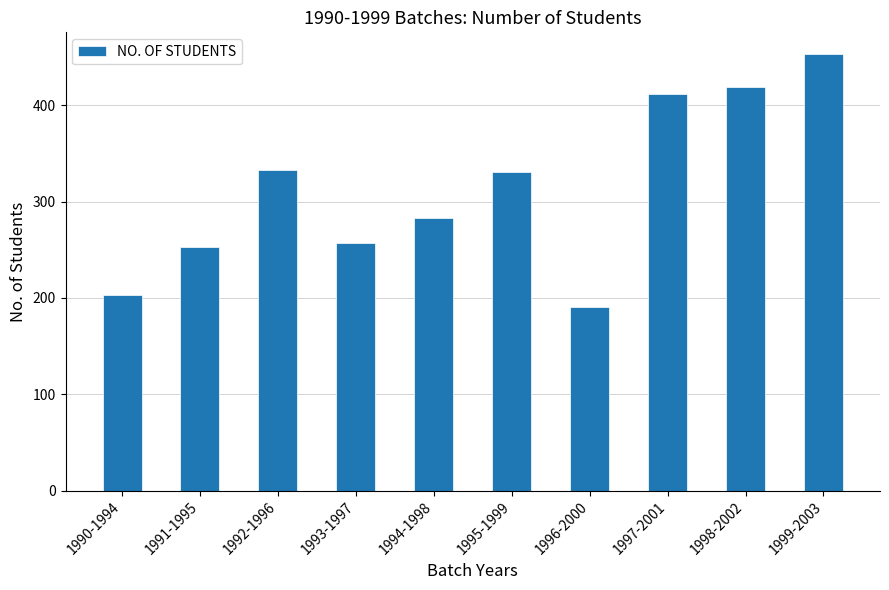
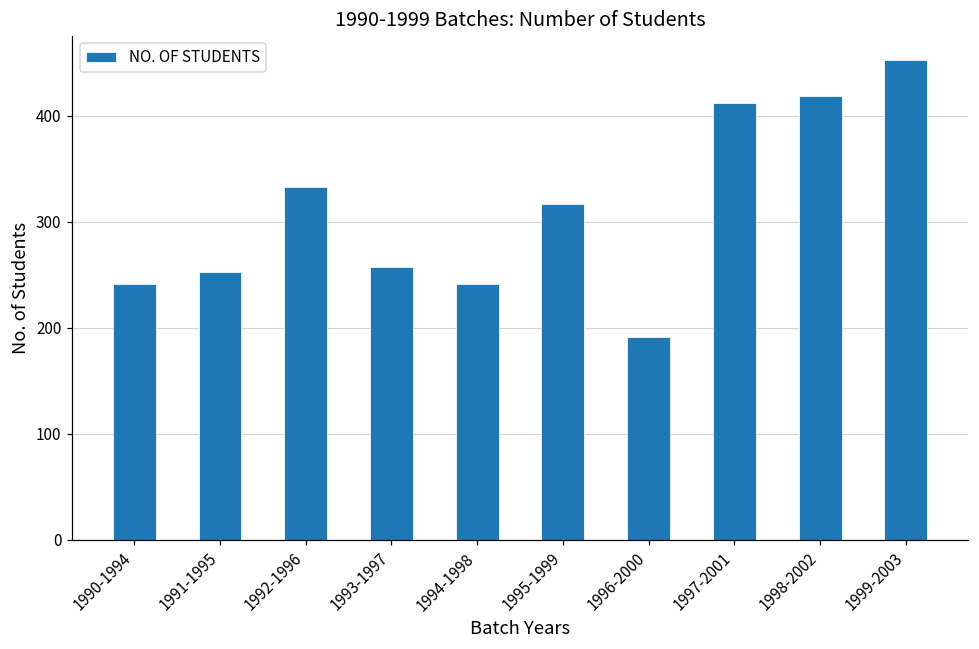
1990-1994: 200 -> 240
1994-1998: 280 -> 240
1995-1999: 330 -> 320
